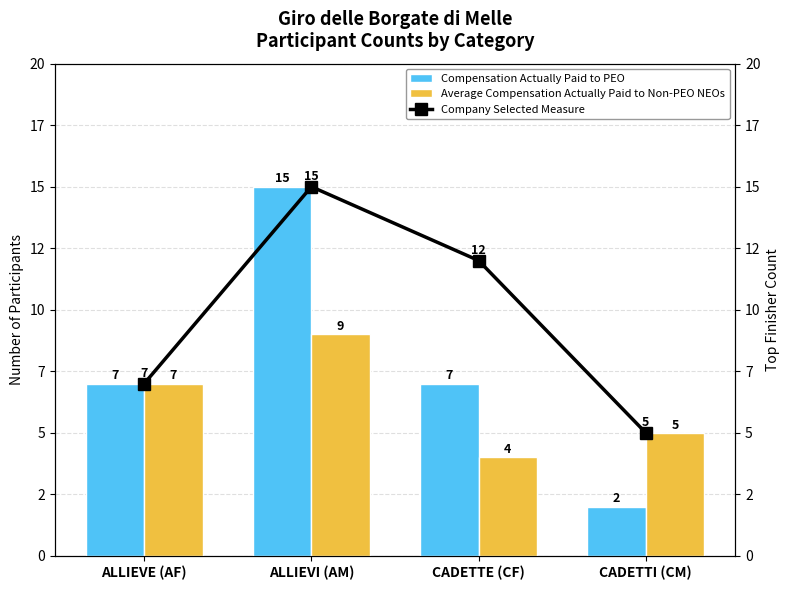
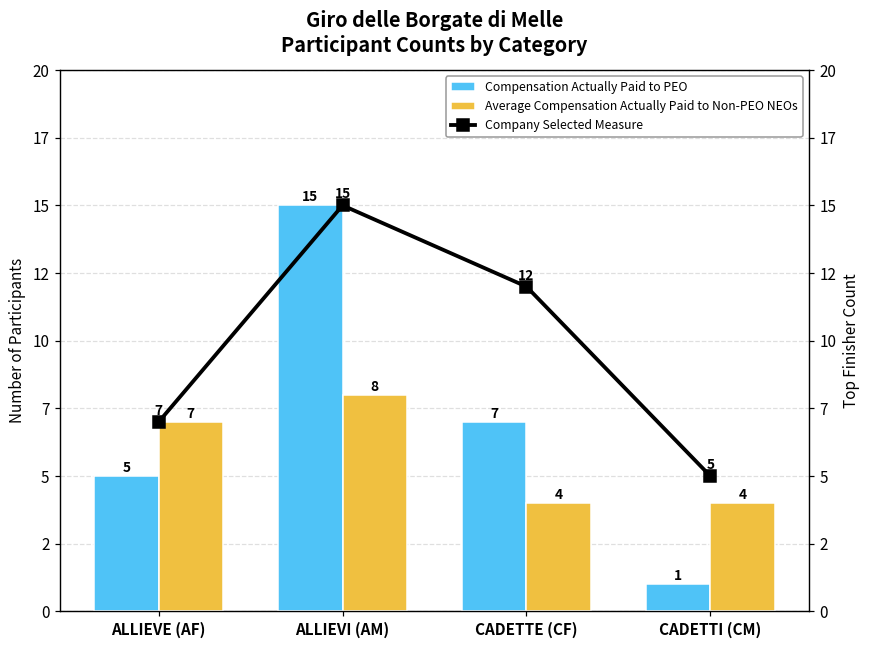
Compensation Actually Paid to PEO, ALLIEVE (AF): 7 -> 5
Average Compensation Actually Paid to Non-PEO NEOs, ALLIEVI (AM): 9 -> 8
Compensation Actually Paid to PEO, CADETTI (CM): 2 -> 1
Average Compensation Actually Paid to Non-PEO NEOs, CADETTI (CM): 5 -> 4
